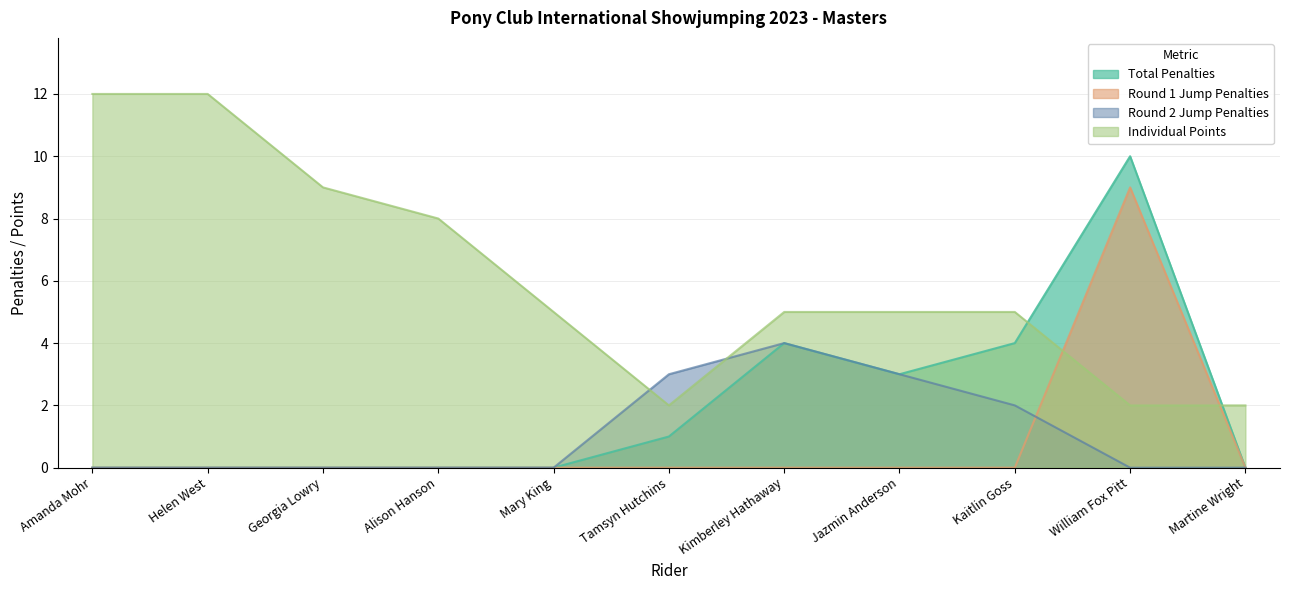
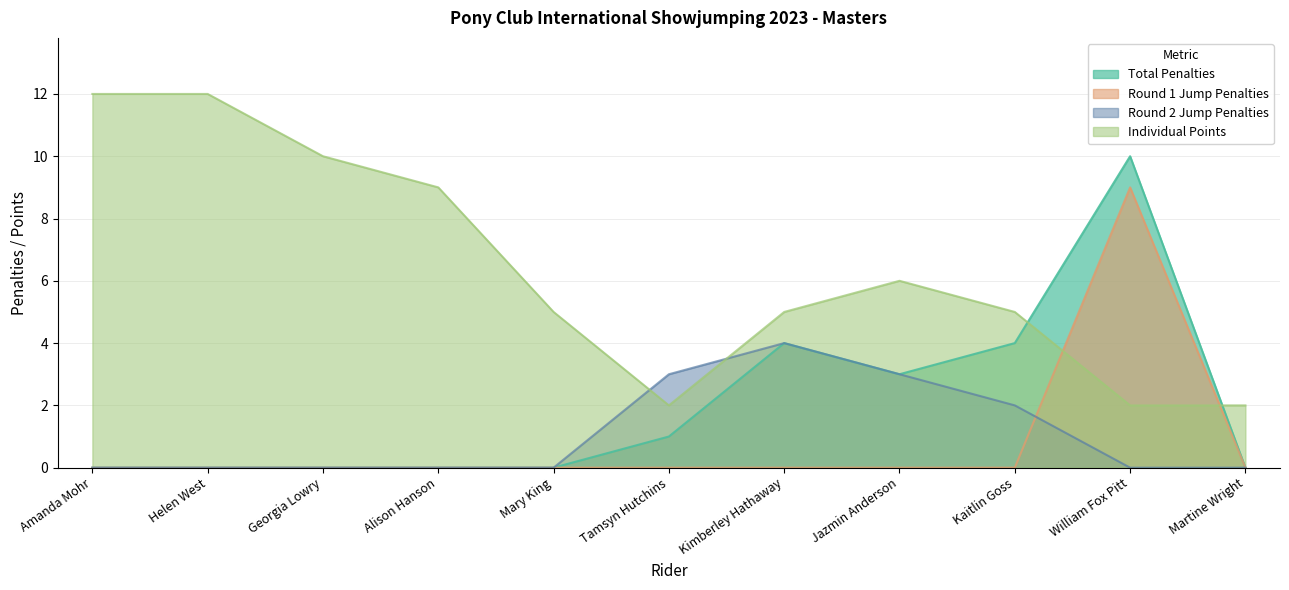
Individual Points, Georgia Lowry: 9 -> 10
Individual Points, Alison Hanson: 8 -> 9
Individual Points, Jazmin Anderson: 5 -> 6
